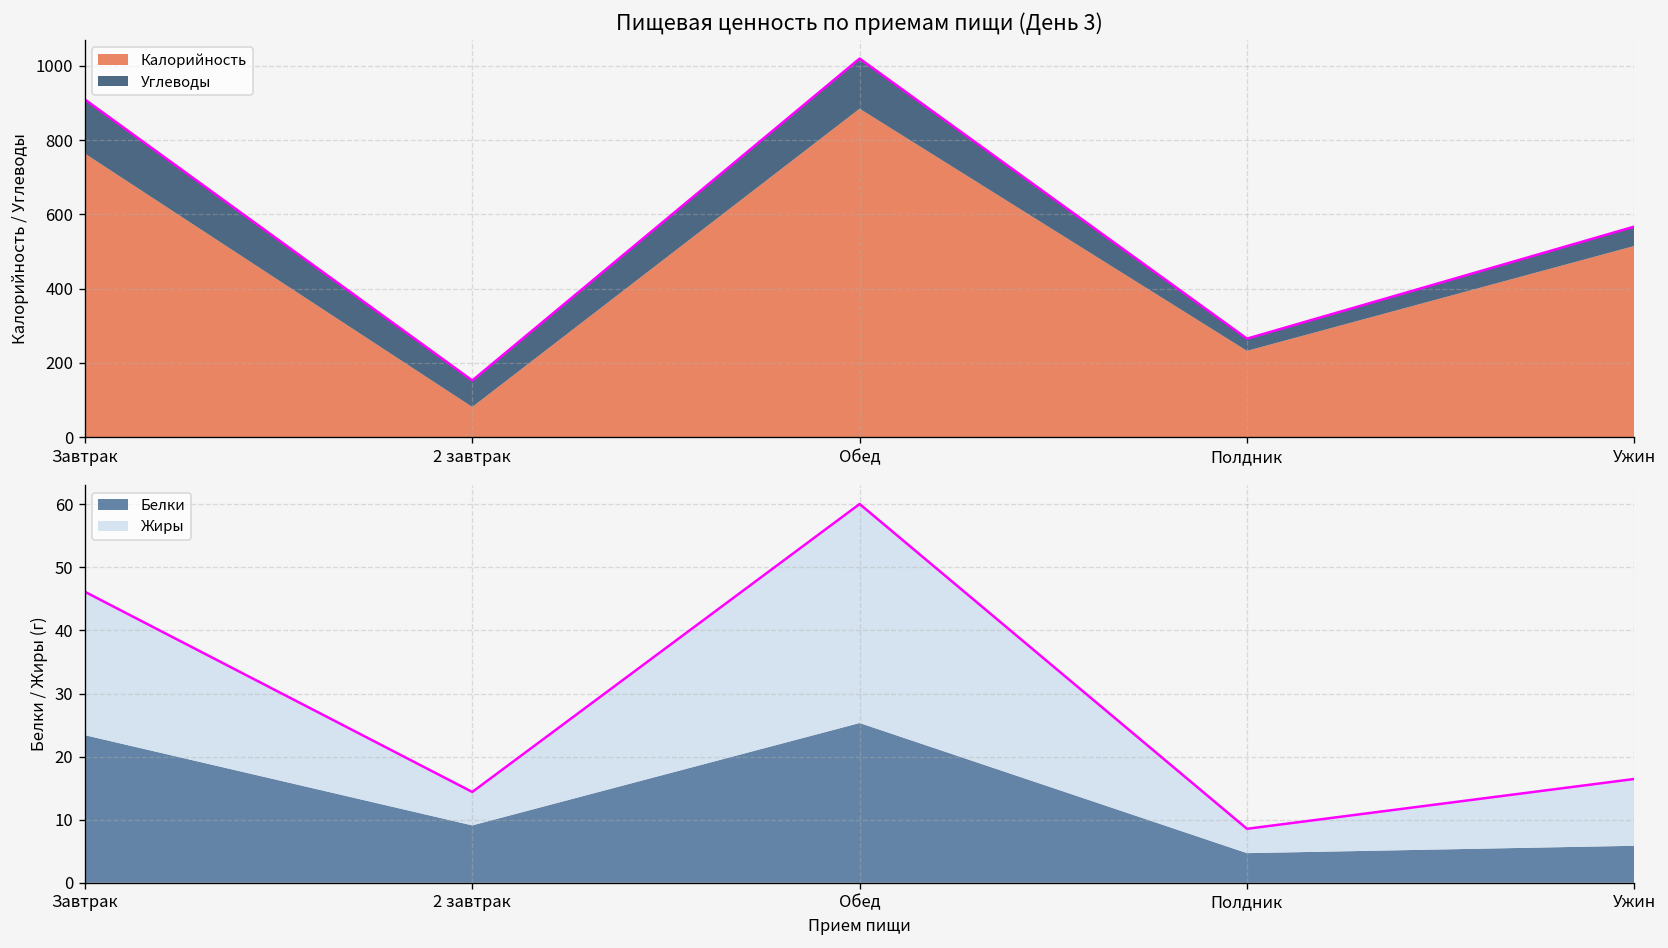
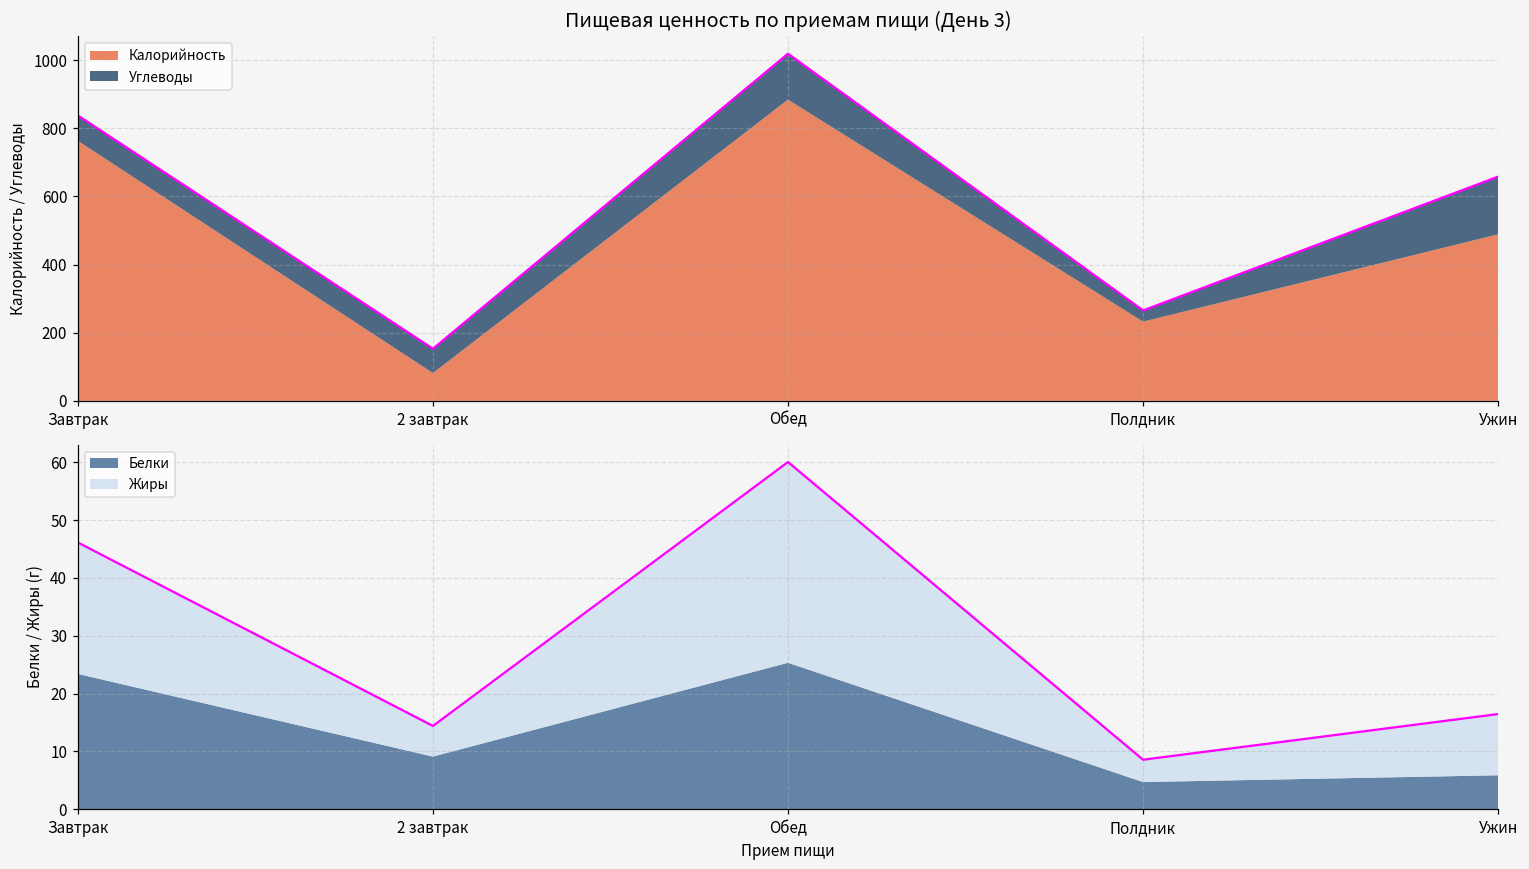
Пищевая ценность по приемам пищи (День 3), Углеводы, Завтрак: 150 -> 70
Пищевая ценность по приемам пищи (День 3), Калорийность, Ужин: 510 -> 490
Пищевая ценность по приемам пищи (День 3), Углеводы, Ужин: 50 -> 170
